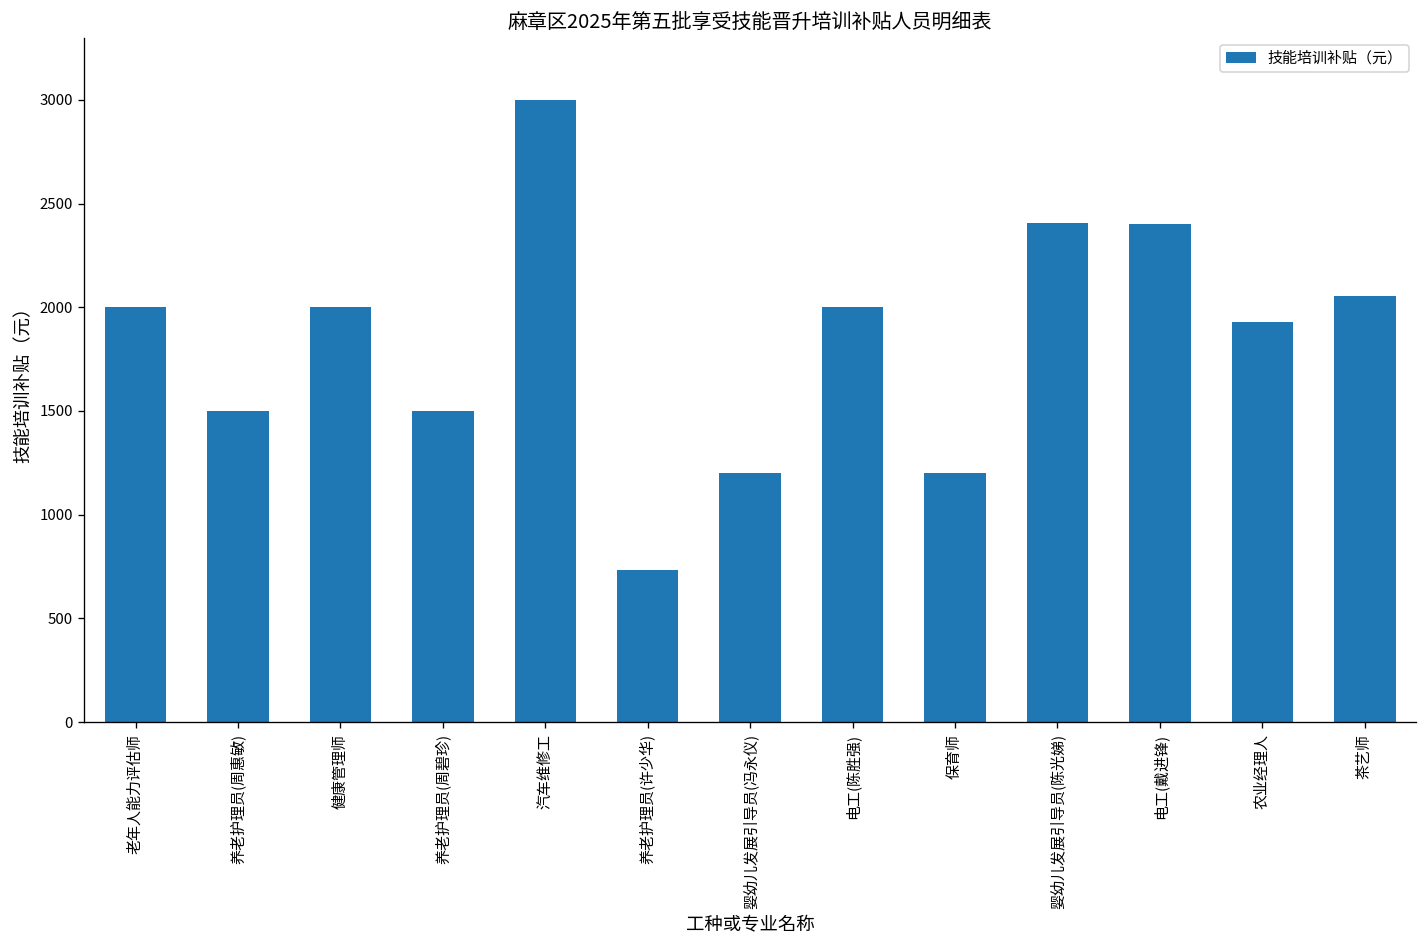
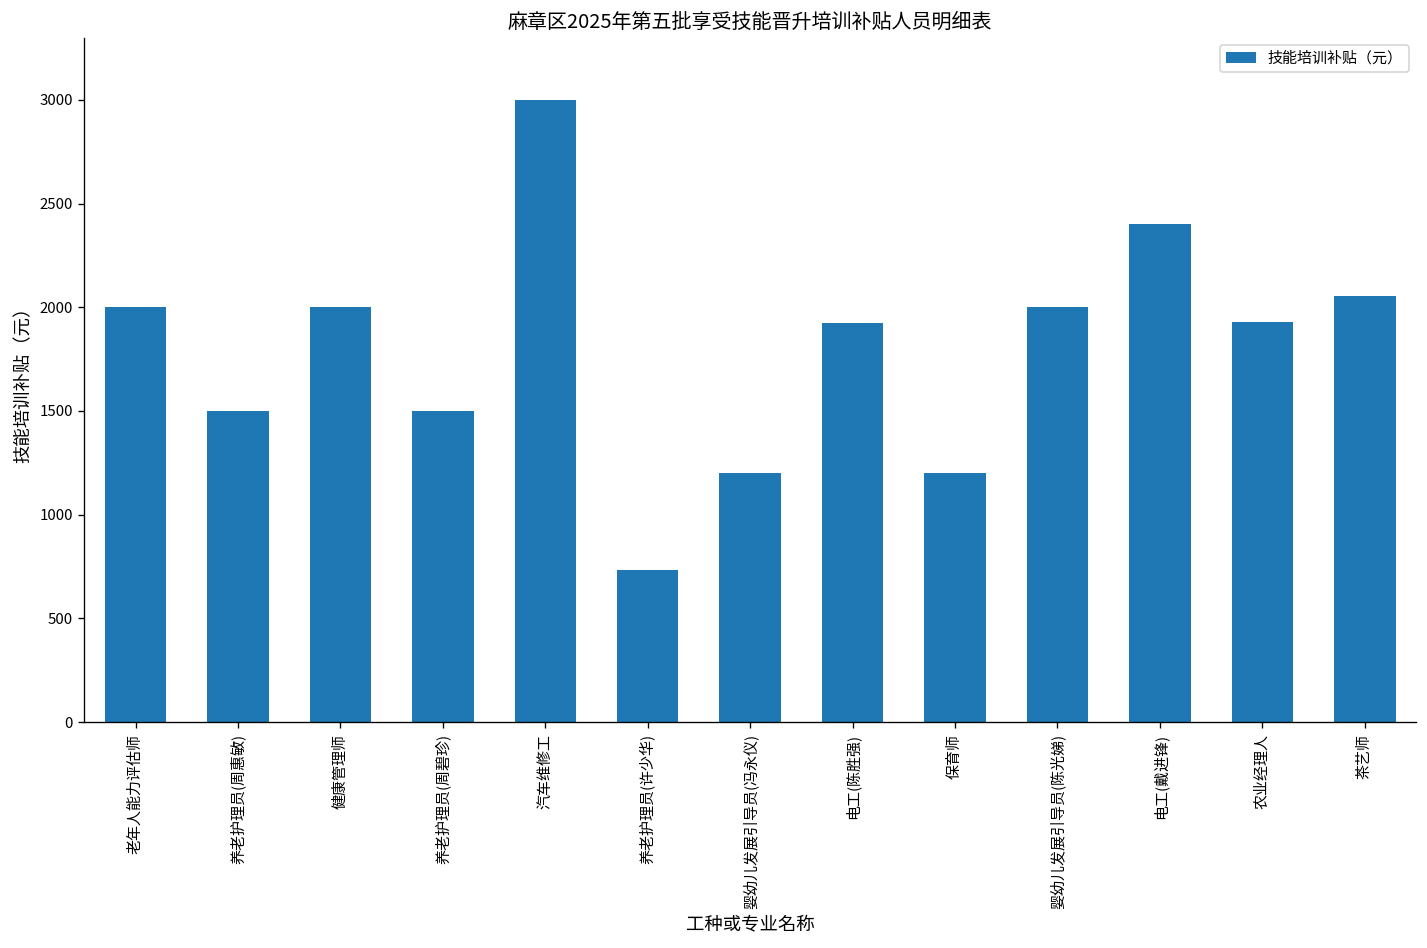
电工(陈胜强): 2000 -> 1920
婴幼儿发展引导员(陈光娣): 2410 -> 2000
